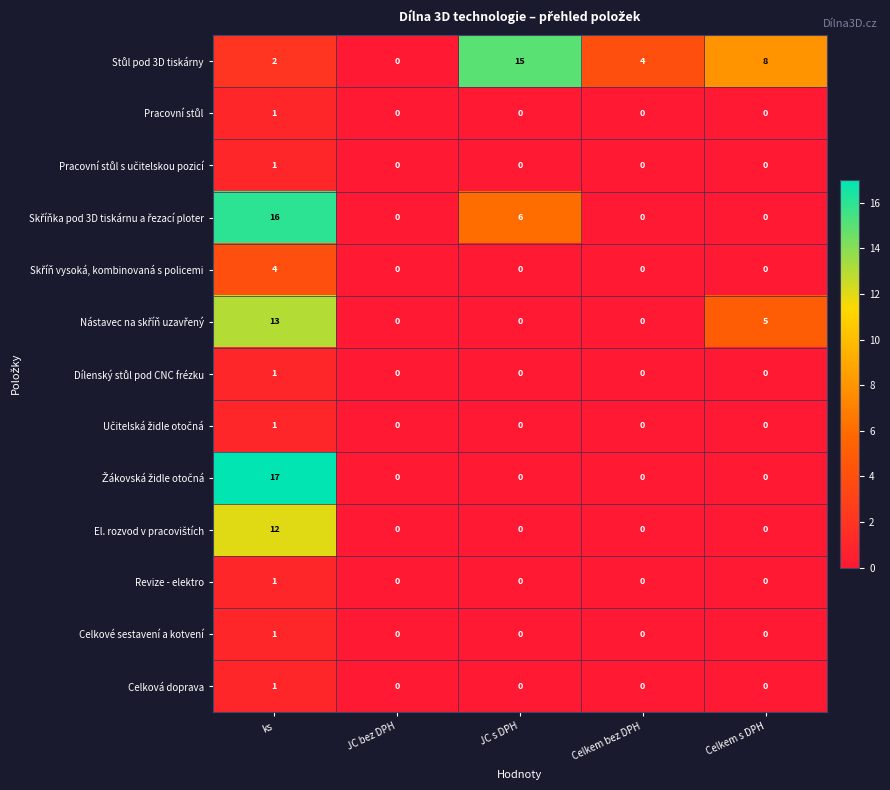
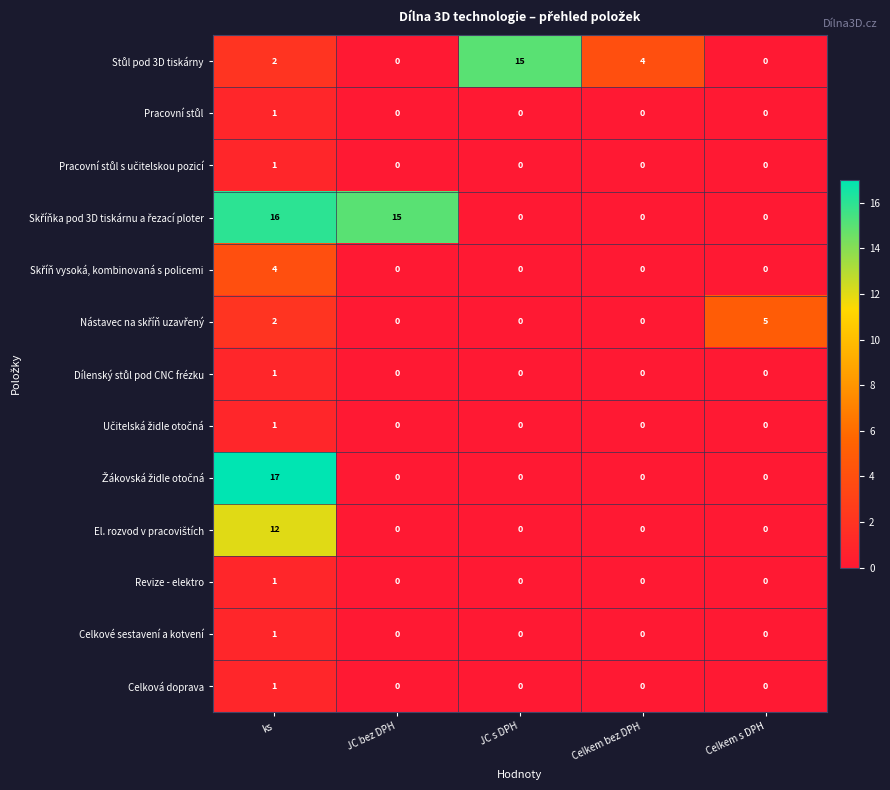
Stůl pod 3D tiskárny, Celkem s DPH: 8 -> 0
Skříňka pod 3D tiskárnu a řezací ploter, JC bez DPH: 0 -> 15
Skříňka pod 3D tiskárnu a řezací ploter, JC s DPH: 6 -> 0
Nástavec na skříň uzavřený, ks: 13 -> 2
